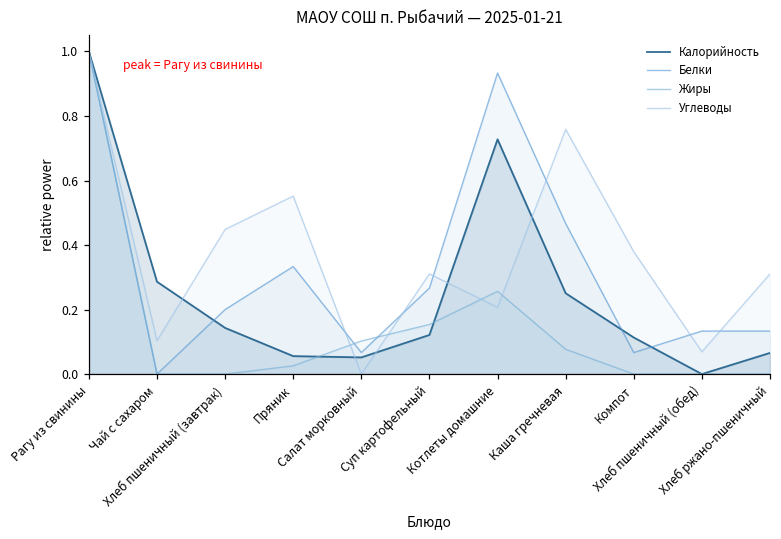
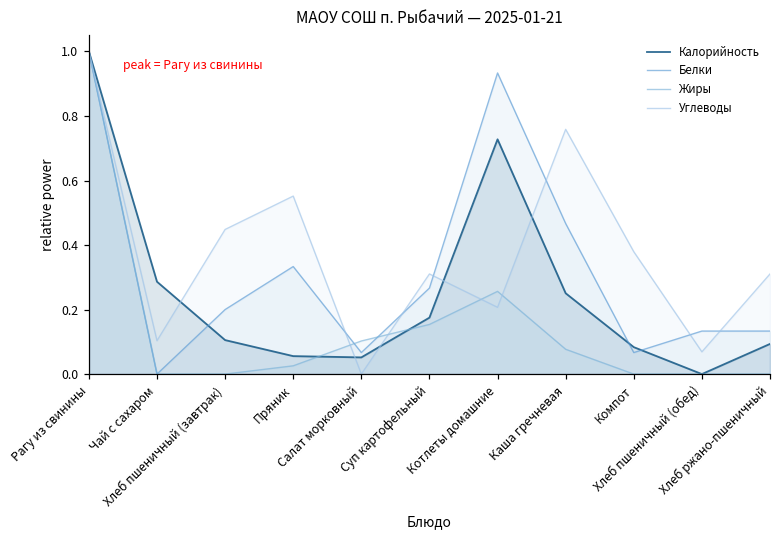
Калорийность, Хлеб пшеничный (завтрак): 0.14 -> 0.11
Калорийность, Суп картофельный: 0.12 -> 0.17
Калорийность, Компот: 0.11 -> 0.08
Калорийность, Хлеб ржано-пшеничный: 0.07 -> 0.09
